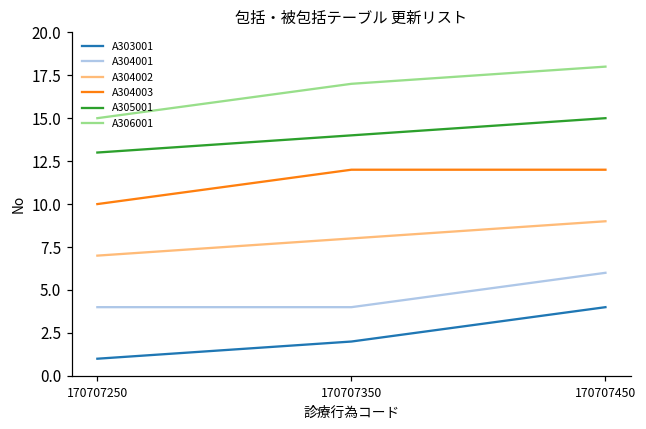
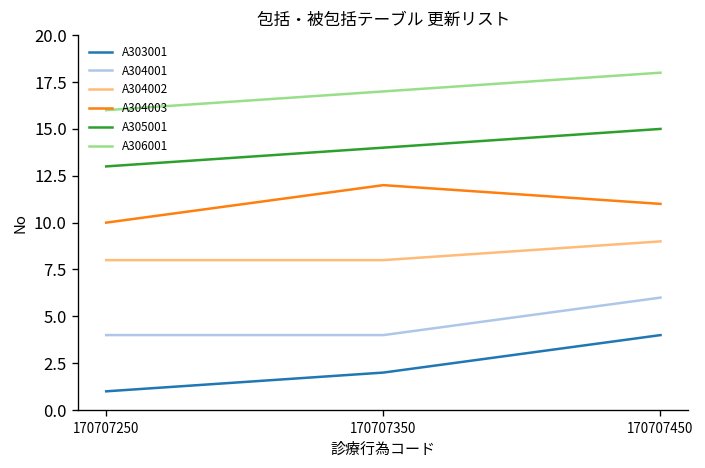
A304002, 170707250: 7 -> 8
A306001, 170707250: 15 -> 16
A304003, 170707450: 12 -> 11
